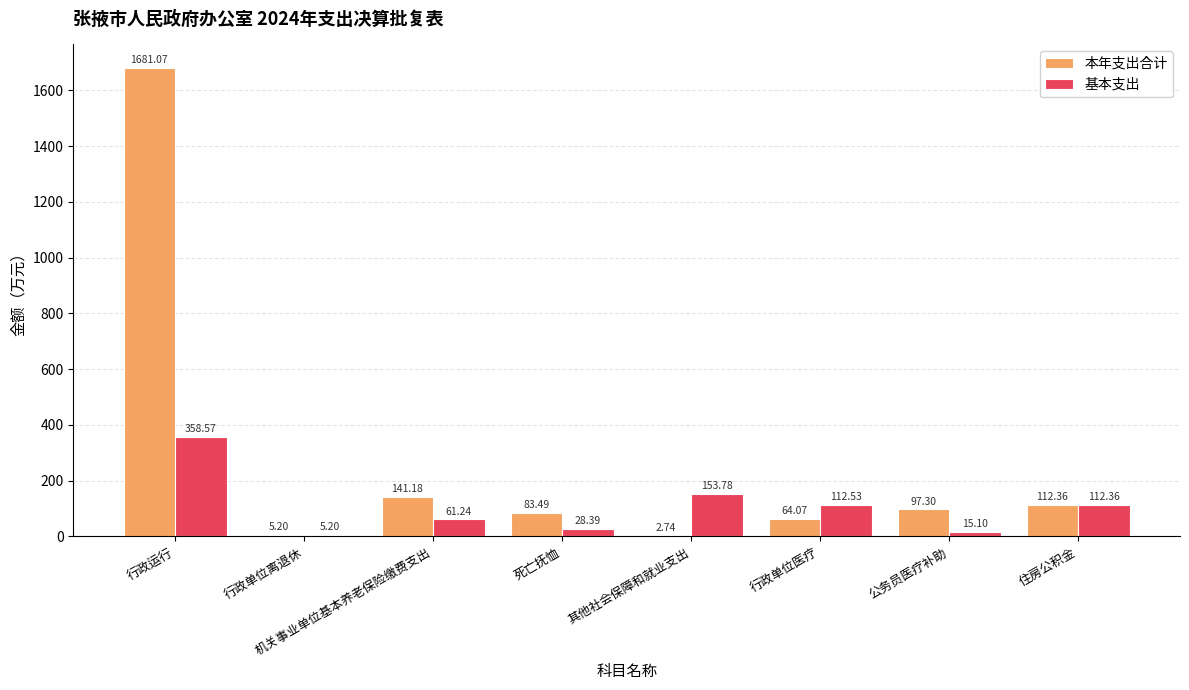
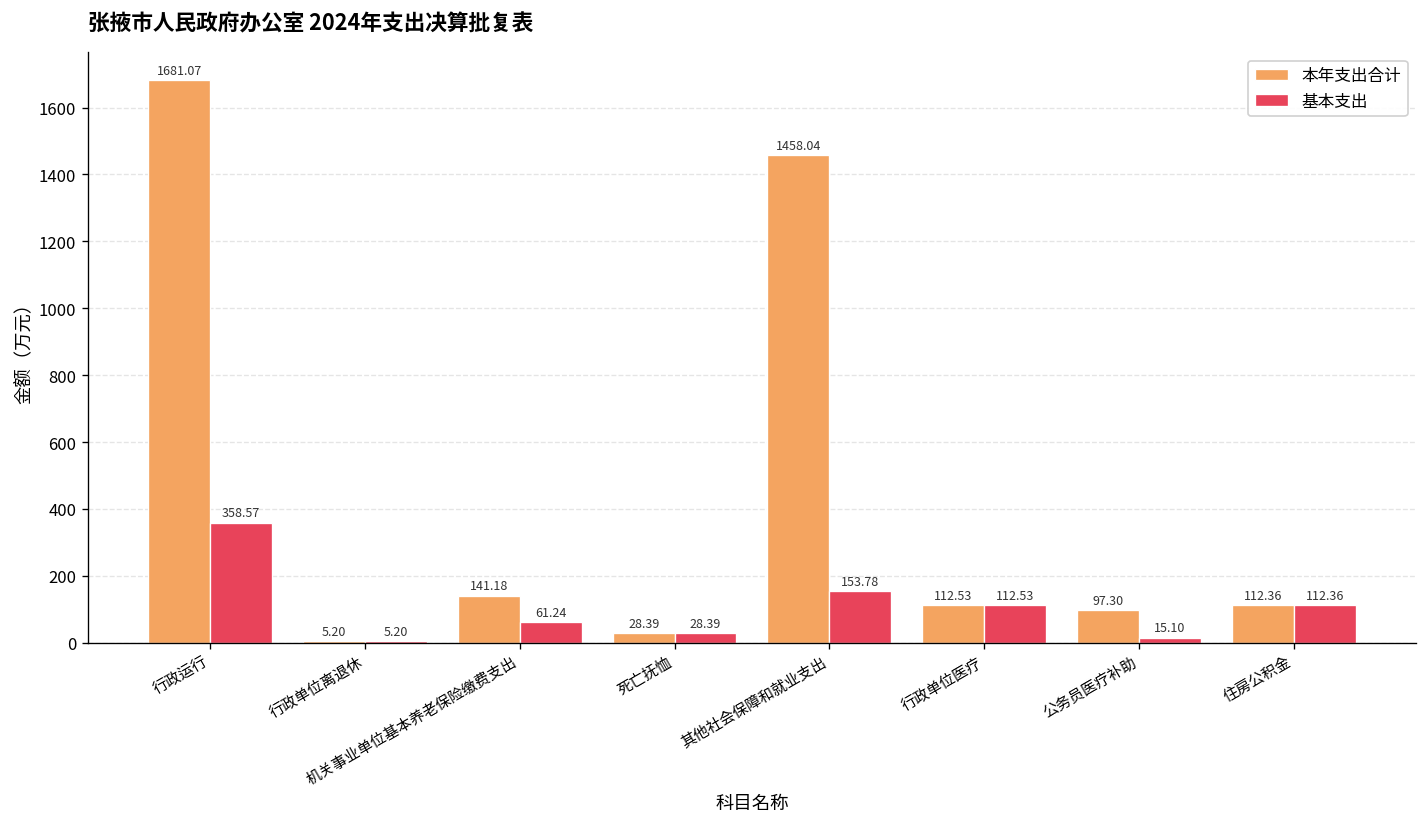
本年支出合计, 死亡抚恤: 83.49 -> 28.39
本年支出合计, 其他社会保障和就业支出: 2.74 -> 1458.04
本年支出合计, 行政单位医疗: 64.07 -> 112.53
